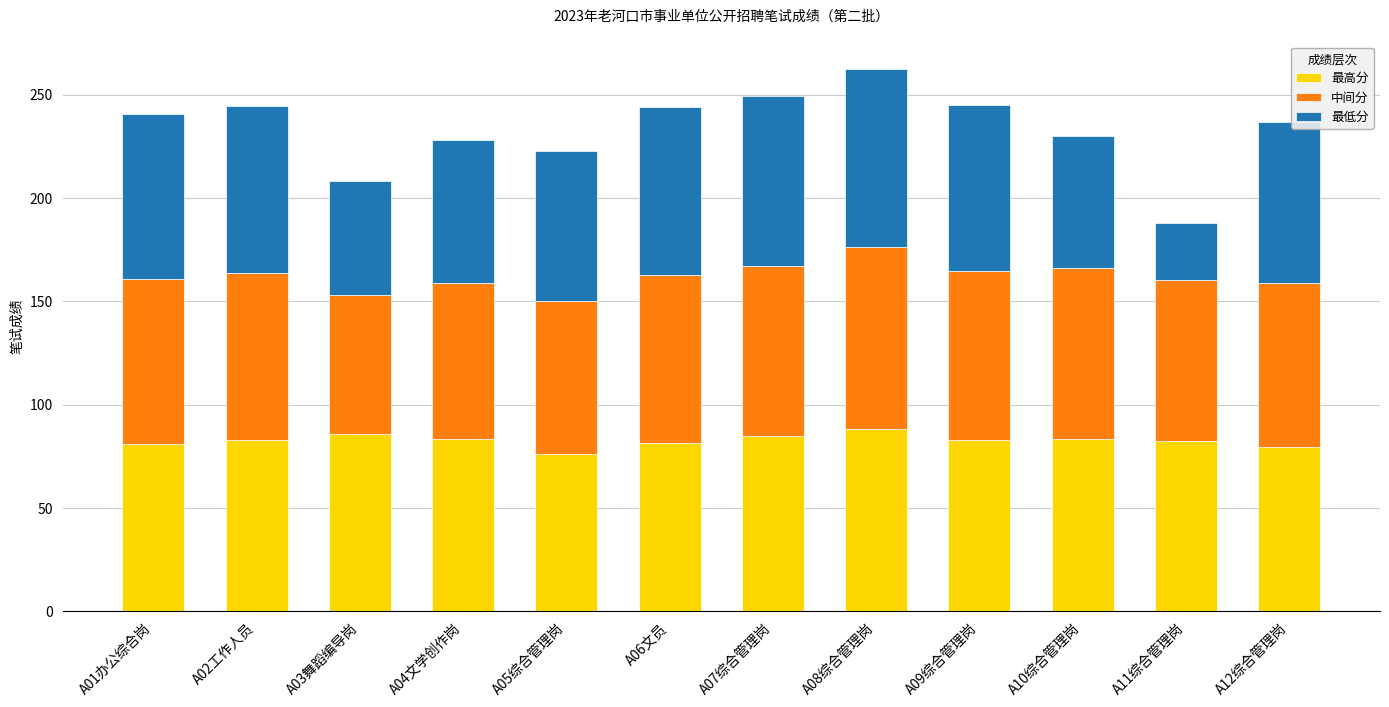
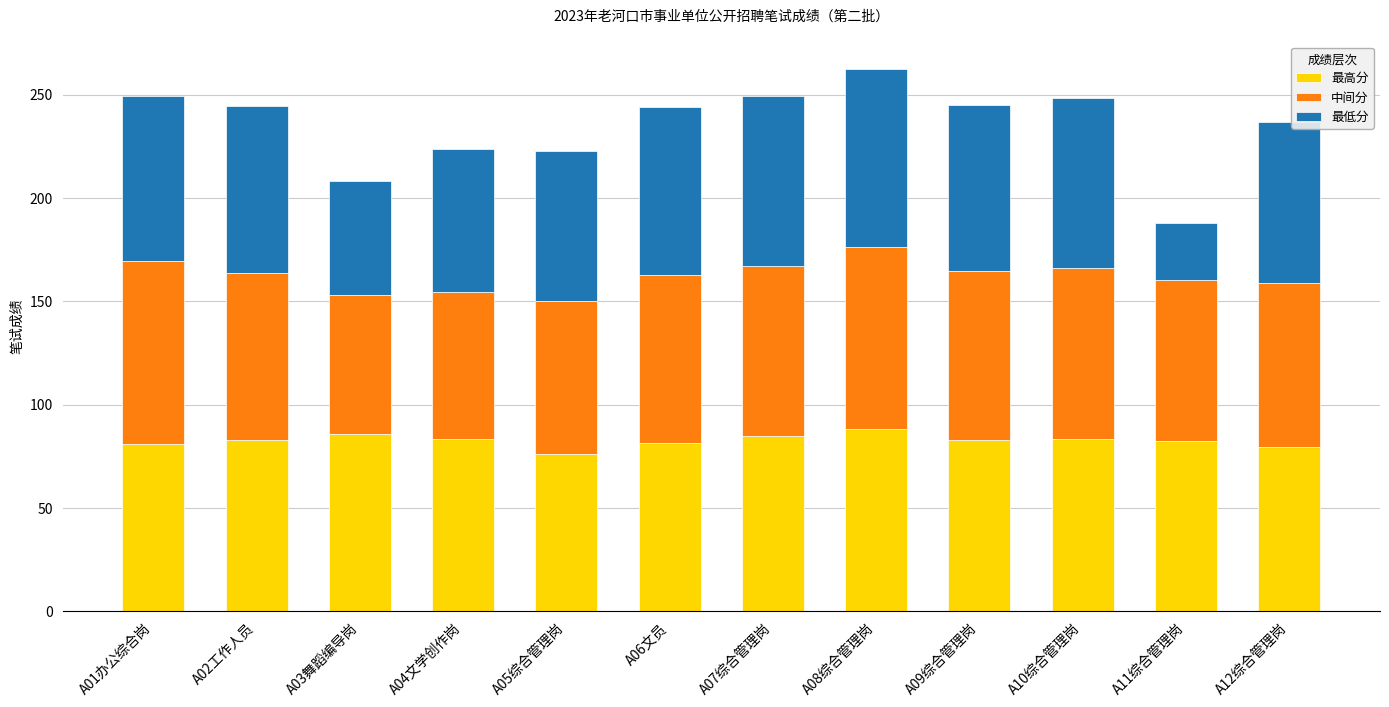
中间分, A01办公综合岗: 80 -> 89
中间分, A04文学创作岗: 75 -> 71
最低分, A10综合管理岗: 64 -> 82
